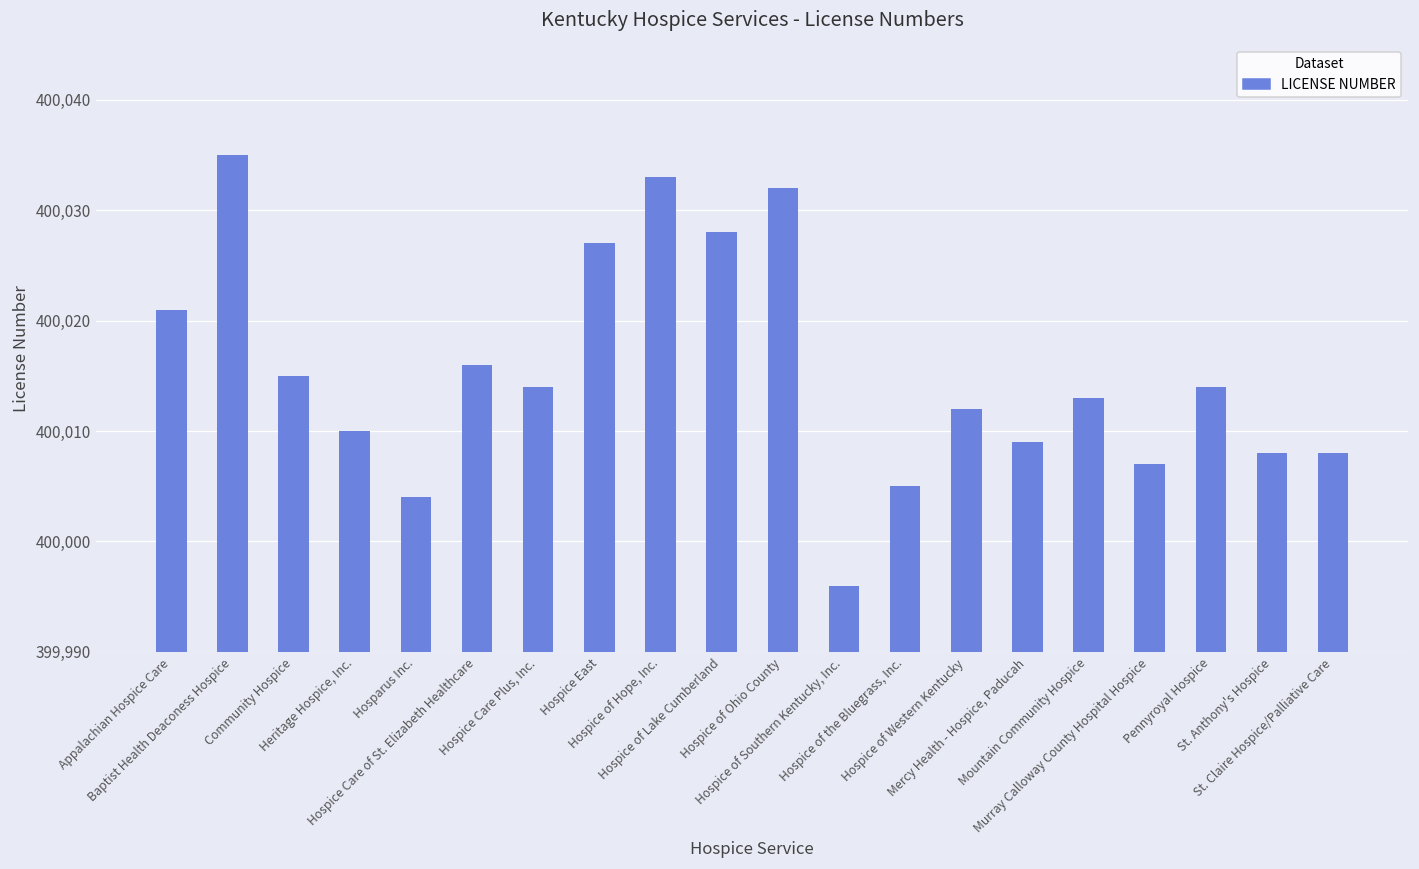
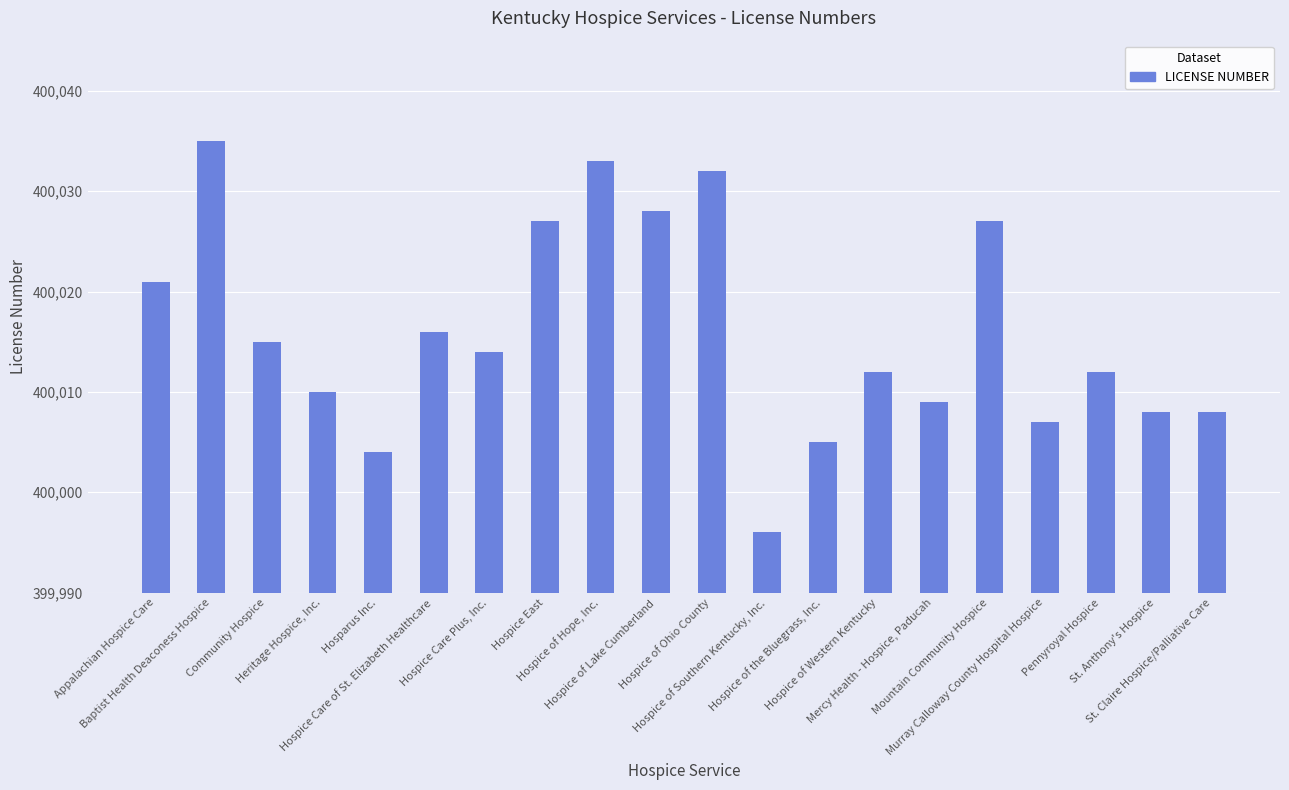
Mountain Community Hospice: 400,013 -> 400,027
Pennyroyal Hospice: 400,014 -> 400,012
